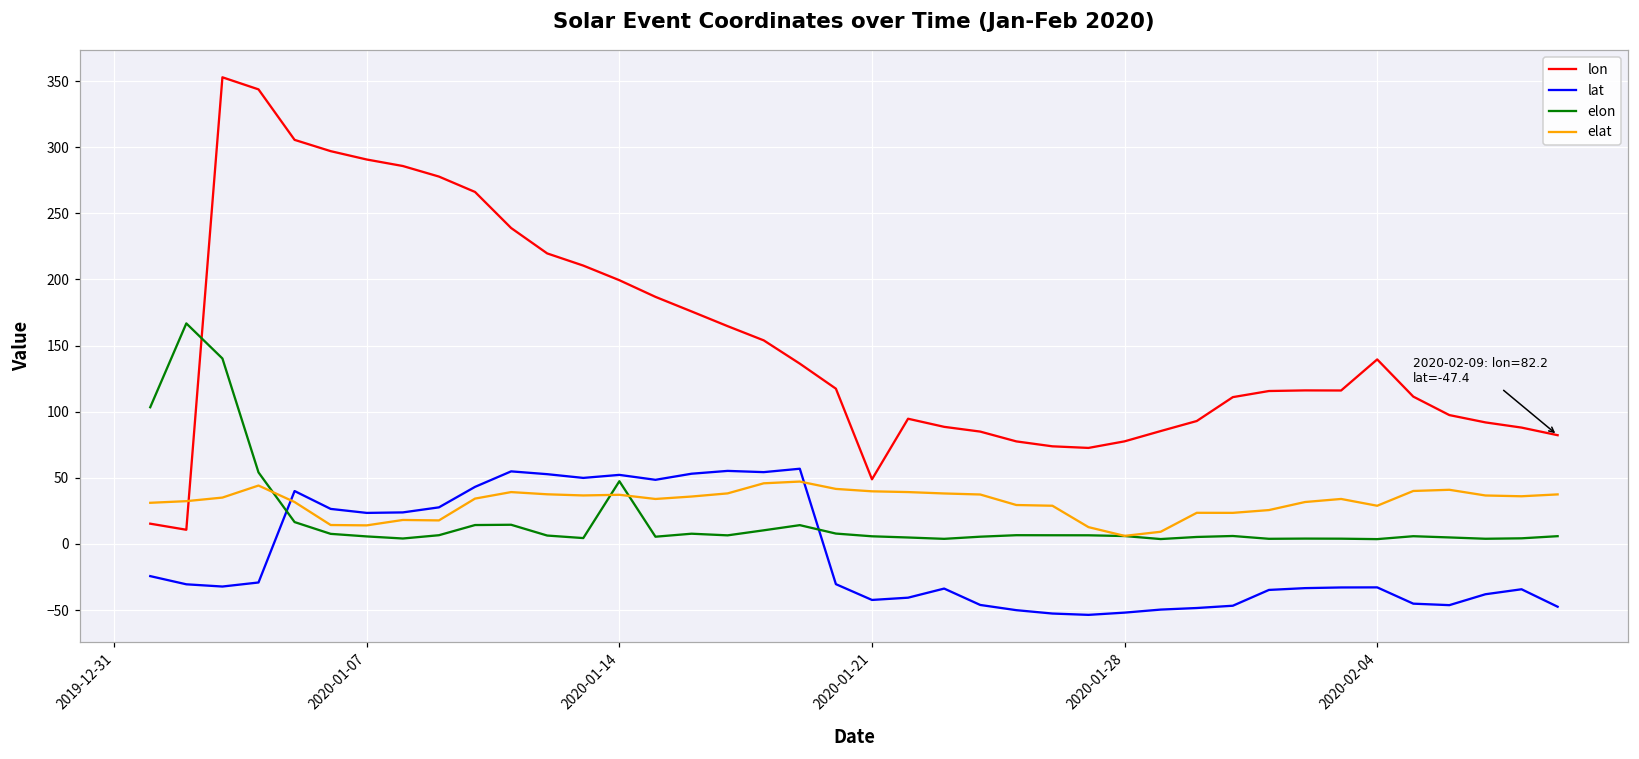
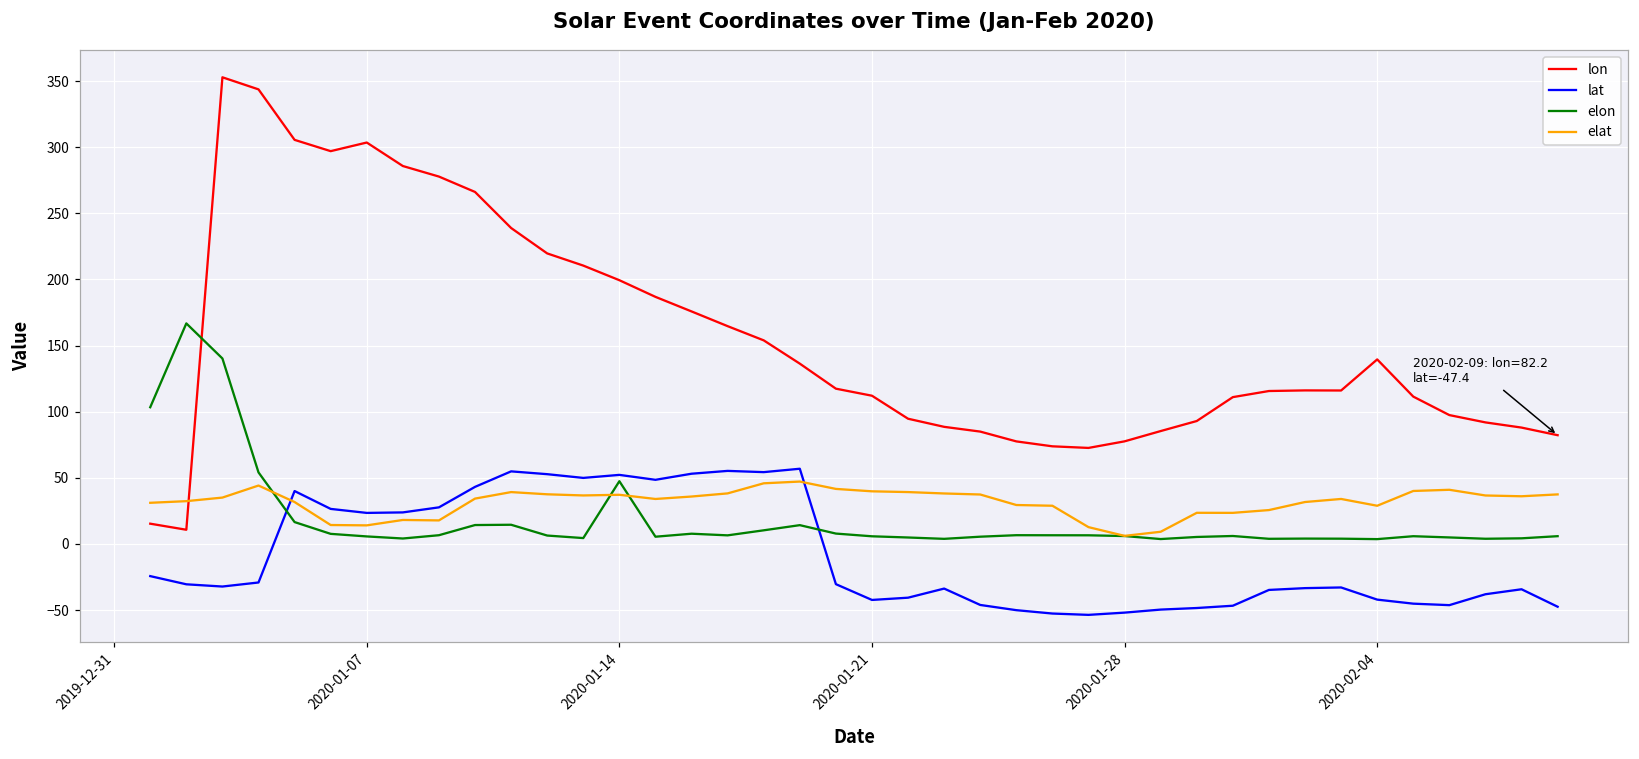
lon, 2020-01-07: 291 -> 304
lon, 2020-01-21: 49 -> 112
lat, 2020-02-04: -33 -> -42
